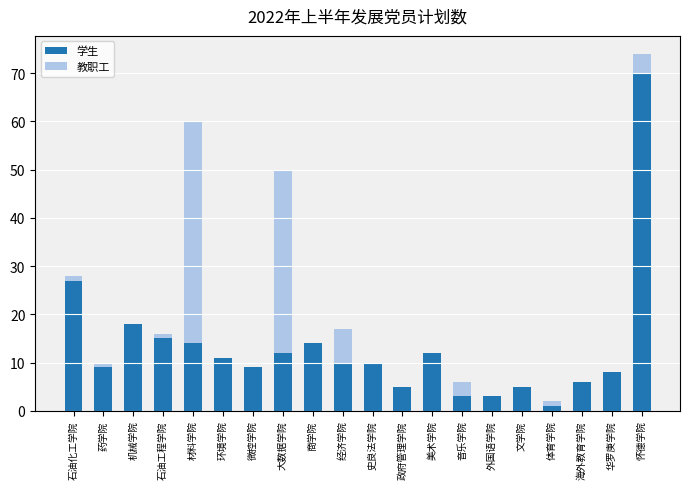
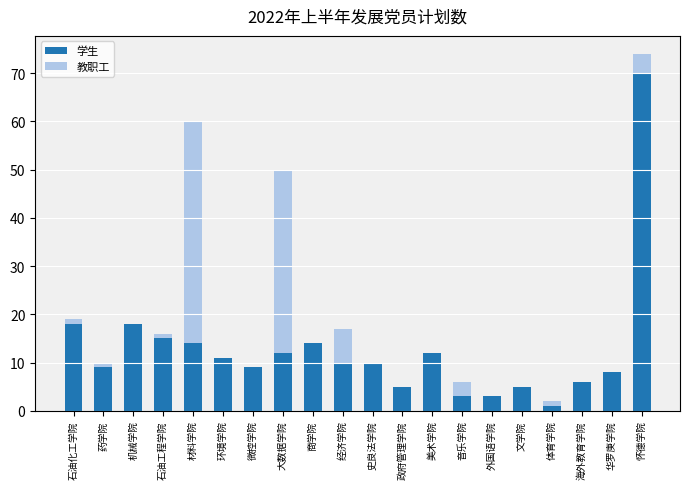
学生, 石油化工学院: 27 -> 18
